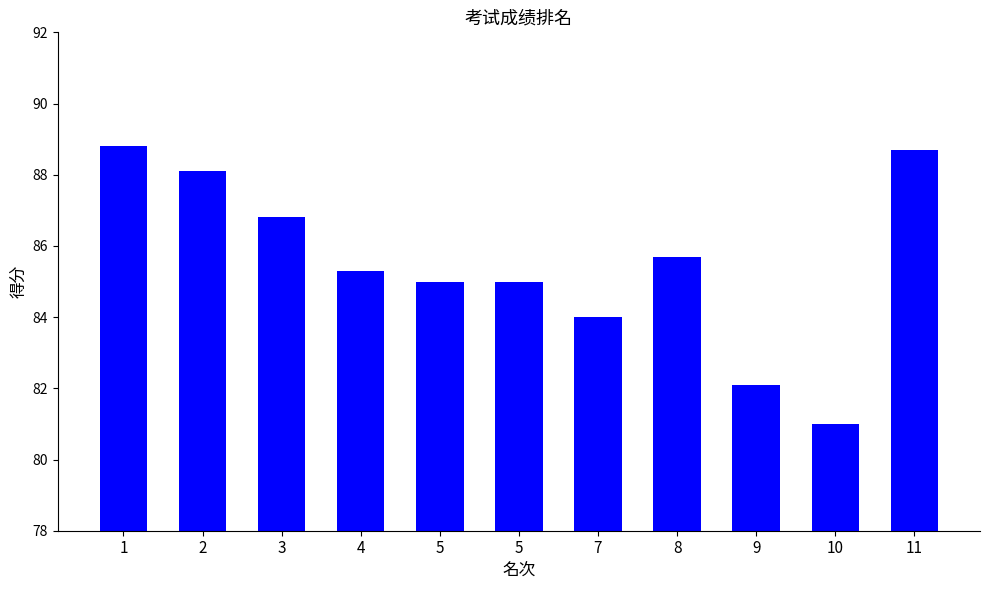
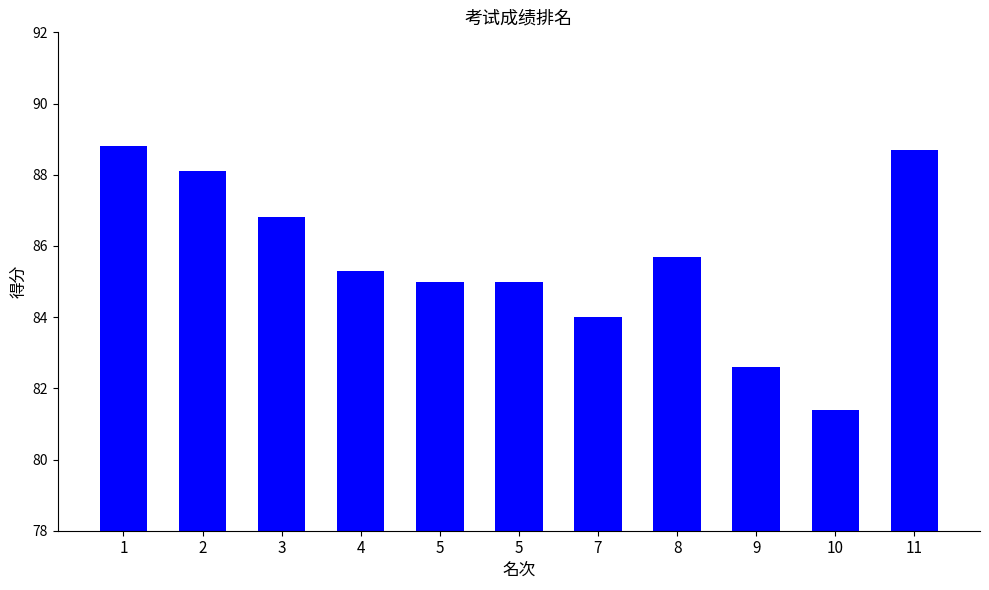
9: 82.1 -> 82.6
10: 81.0 -> 81.4
